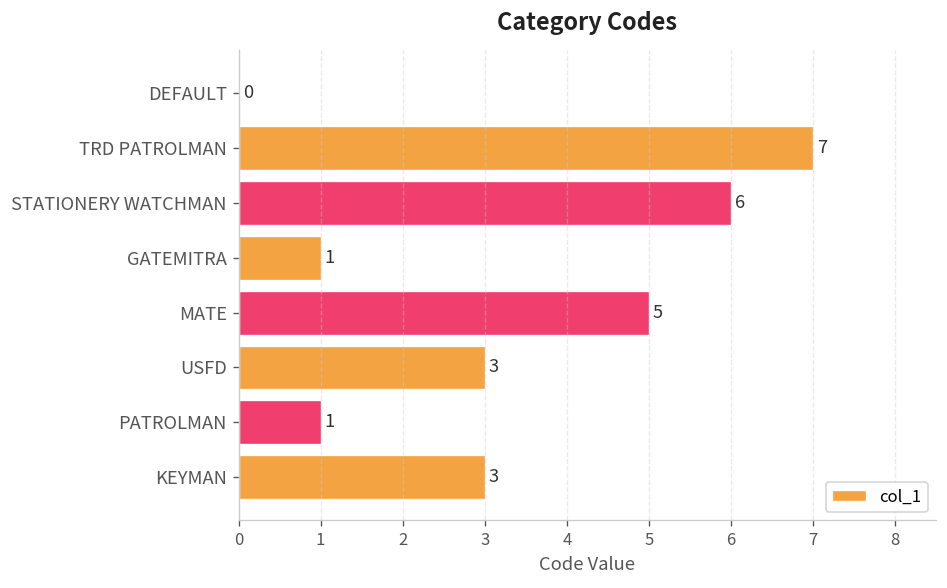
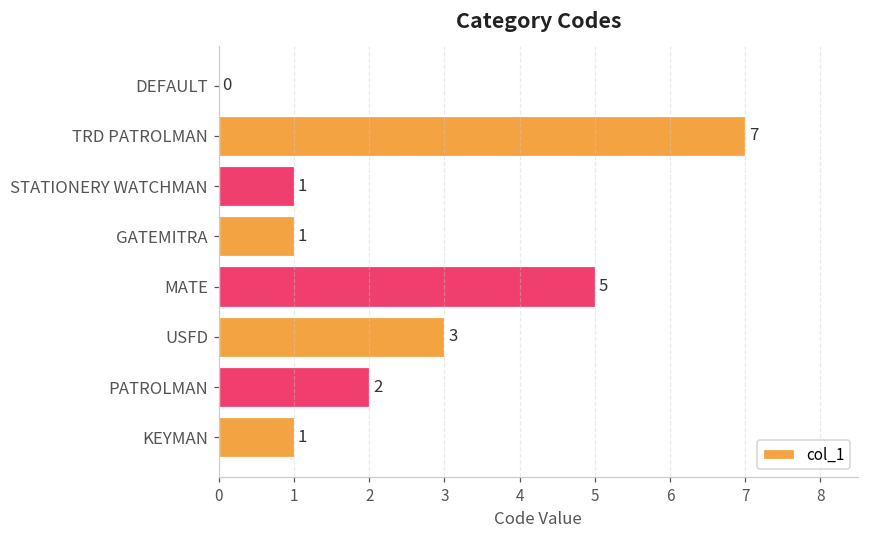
STATIONERY WATCHMAN: 6 -> 1
PATROLMAN: 1 -> 2
KEYMAN: 3 -> 1
